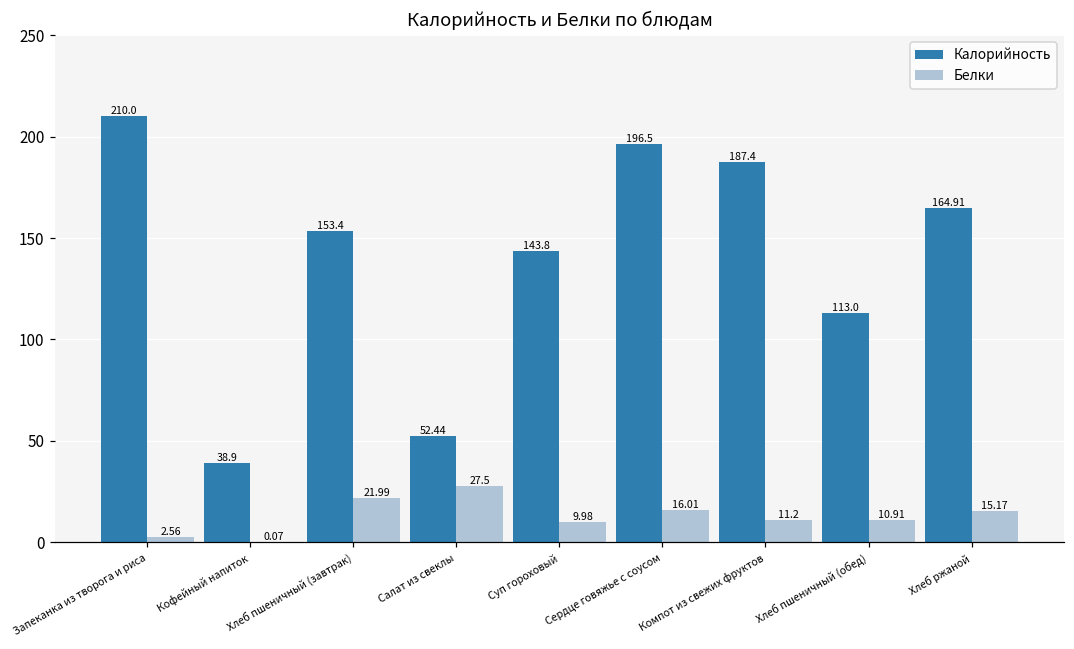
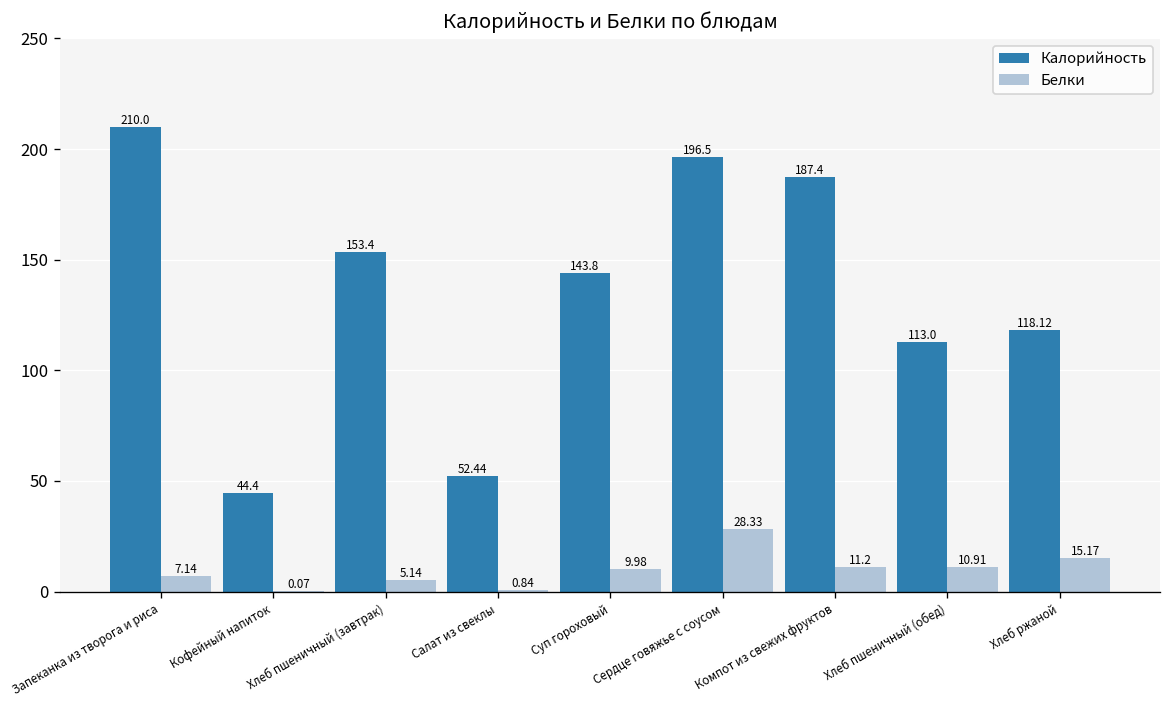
Белки, Запеканка из творога и риса: 2.56 -> 7.14
Калорийность, Кофейный напиток: 38.9 -> 44.4
Белки, Хлеб пшеничный (завтрак): 21.99 -> 5.14
Белки, Салат из свеклы: 27.5 -> 0.84
Белки, Сердце говяжье с соусом: 16.01 -> 28.33
Калорийность, Хлеб ржаной: 164.91 -> 118.12
